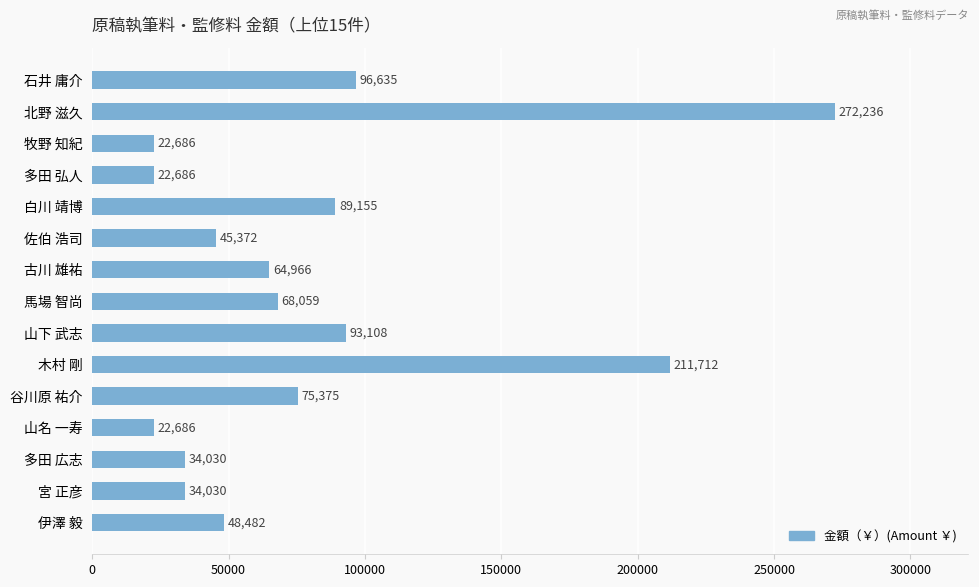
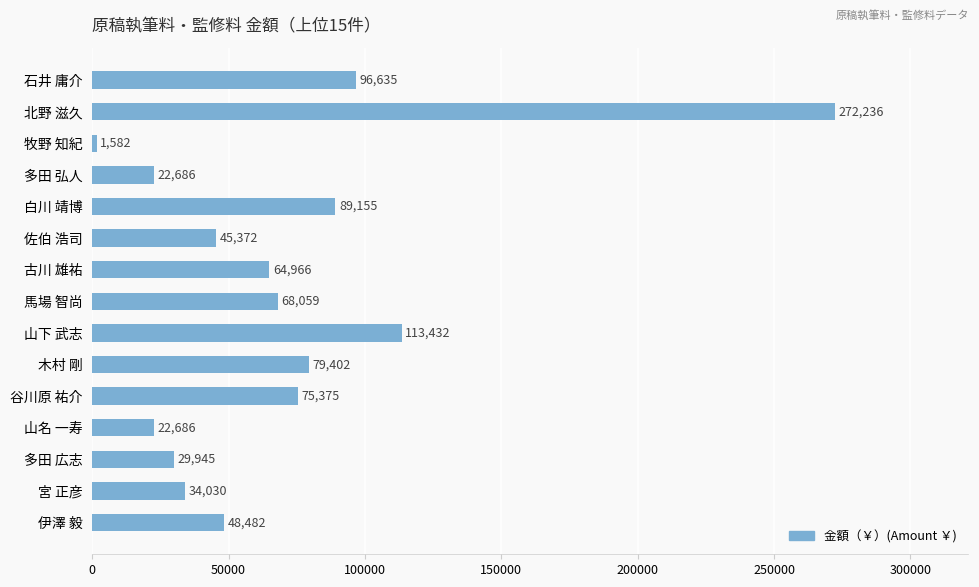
牧野 知紀: 22,686 -> 1,582
山下 武志: 93,108 -> 113,432
木村 剛: 211,712 -> 79,402
多田 広志: 34,030 -> 29,945
